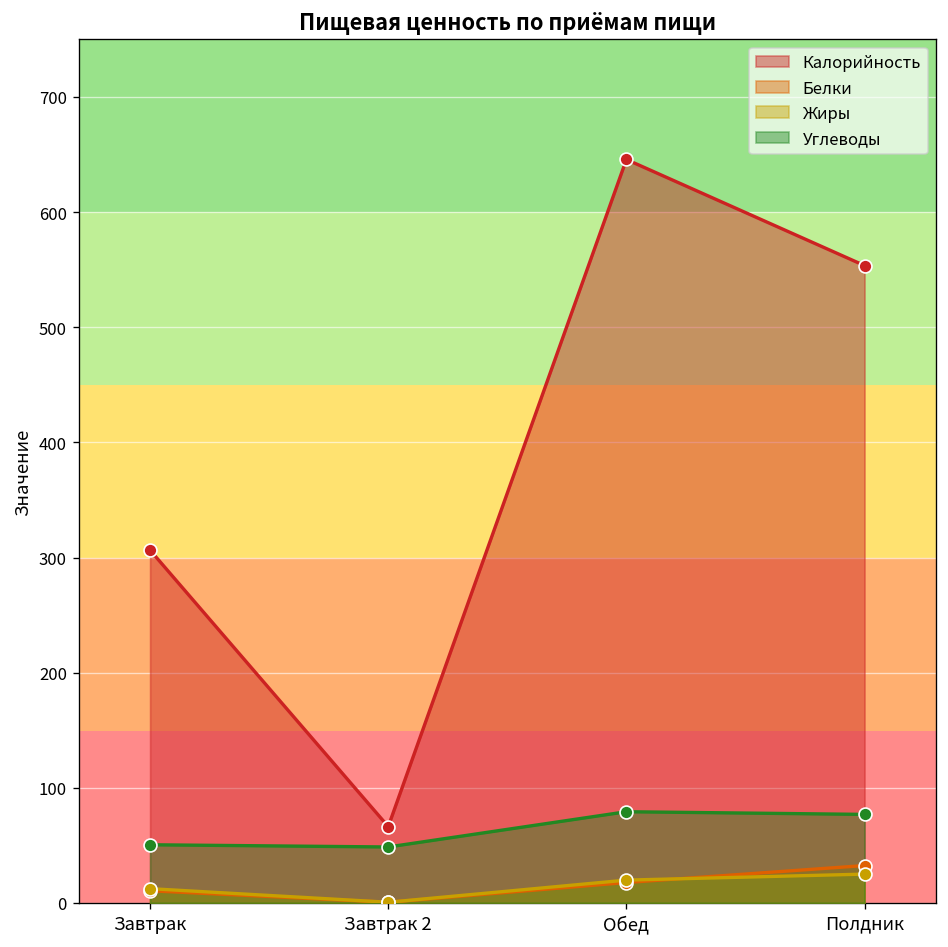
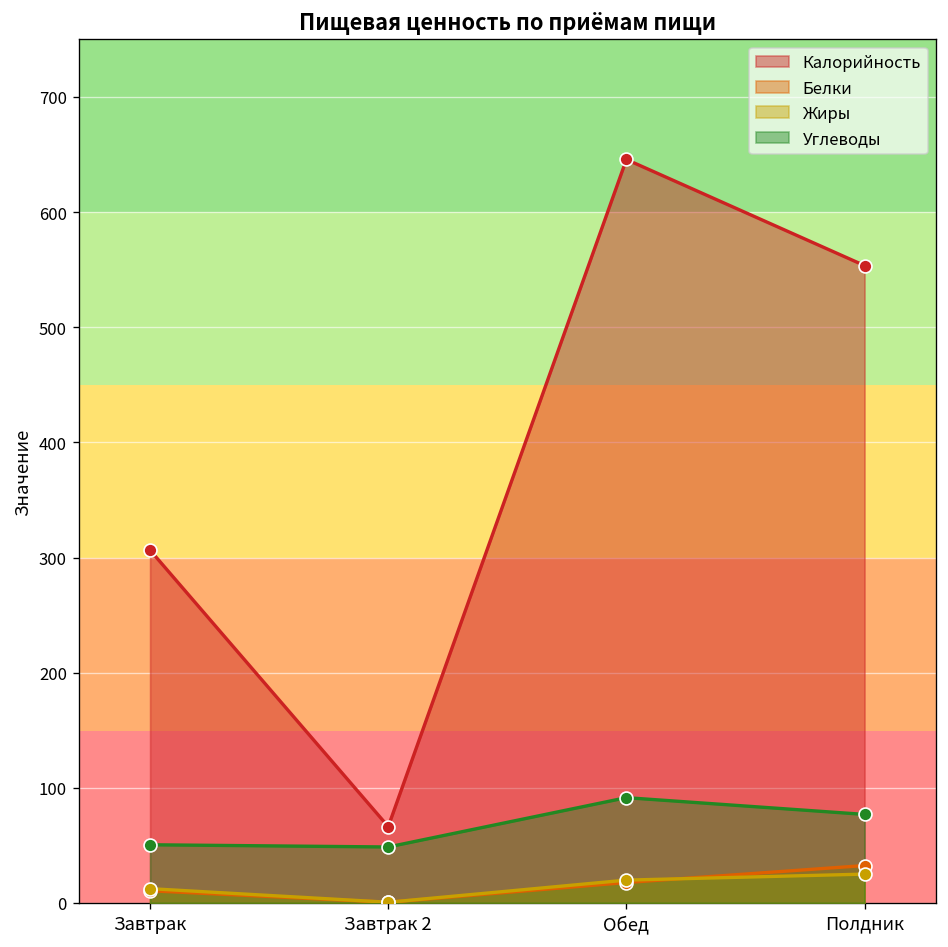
Углеводы, Обед: 80 -> 90
